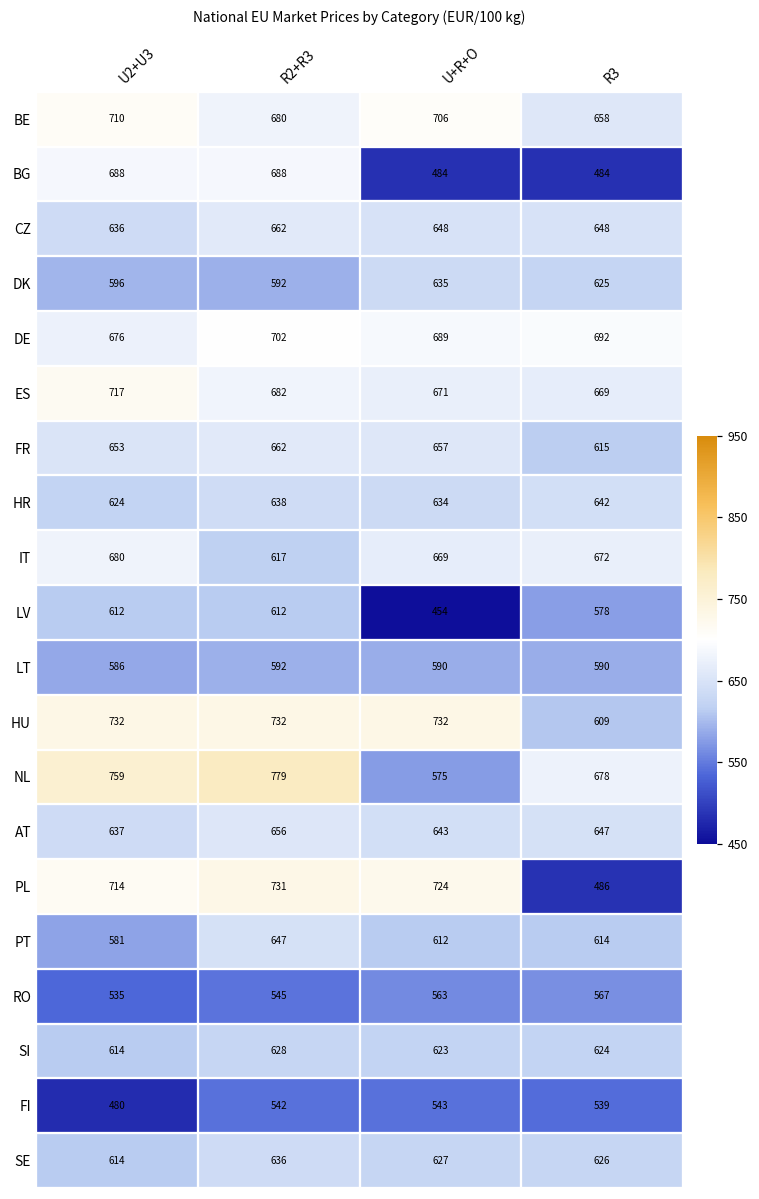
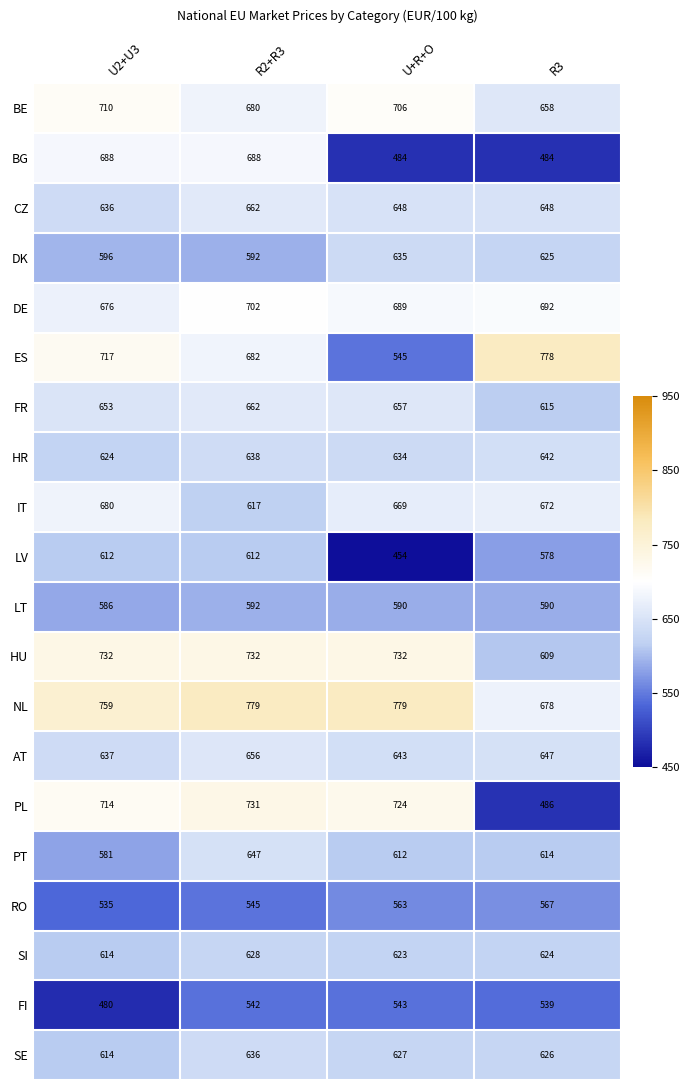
ES, U+R+O: 671 -> 545
ES, R3: 669 -> 778
NL, U+R+O: 575 -> 779
